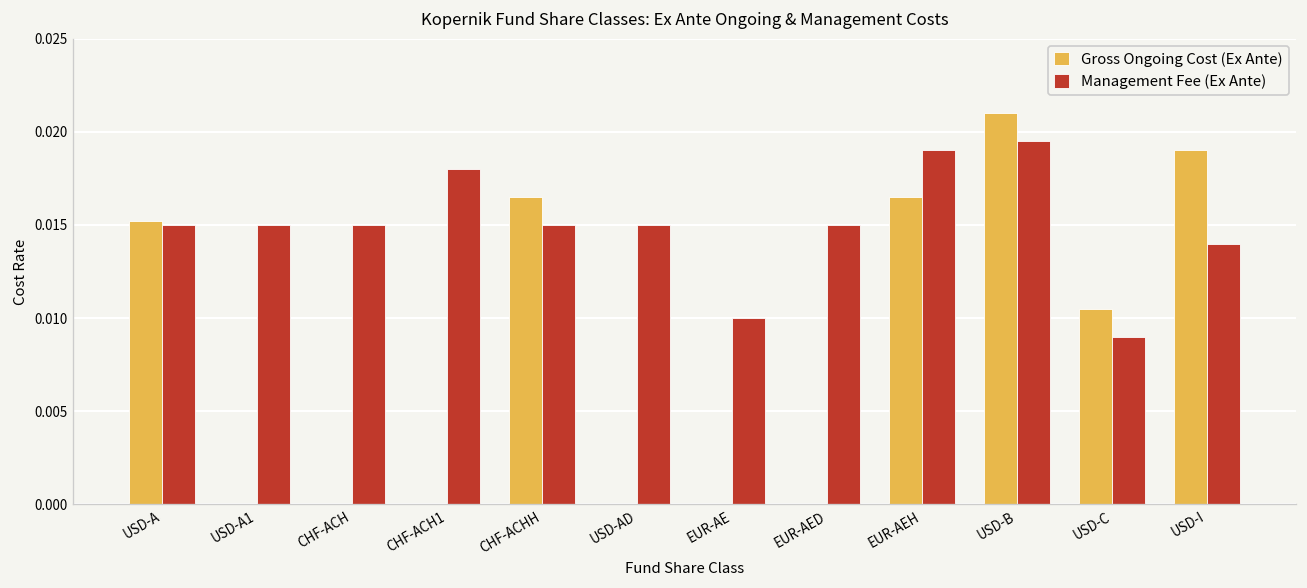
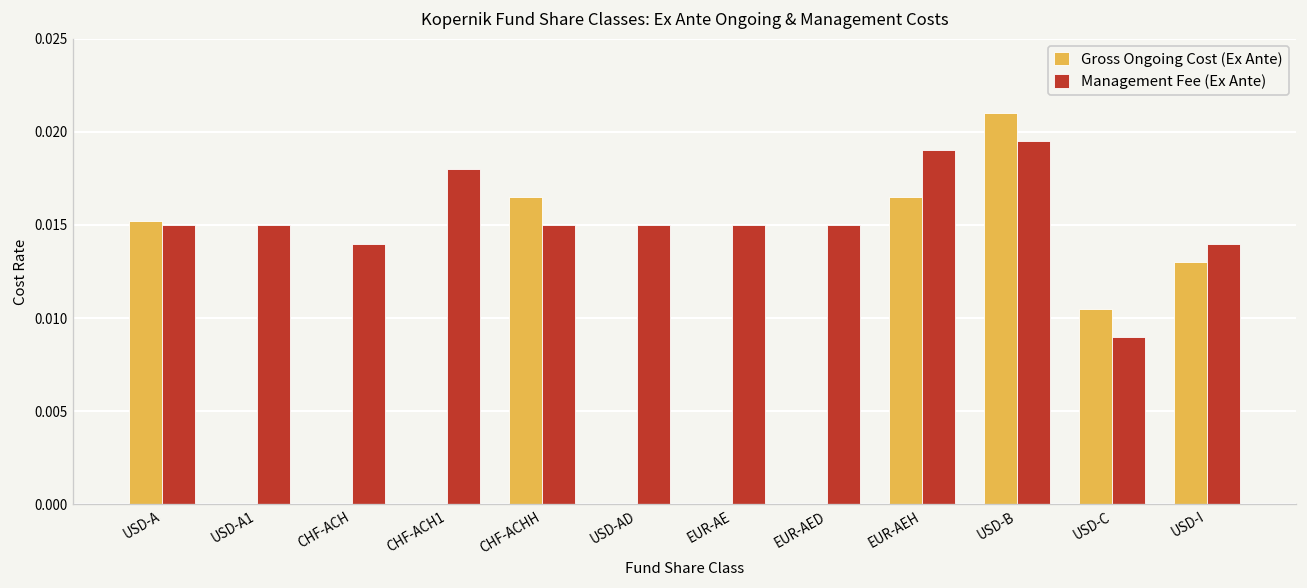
Management Fee (Ex Ante), CHF-ACH: 0.015 -> 0.014
Management Fee (Ex Ante), EUR-AE: 0.010 -> 0.015
Gross Ongoing Cost (Ex Ante), USD-I: 0.019 -> 0.013
